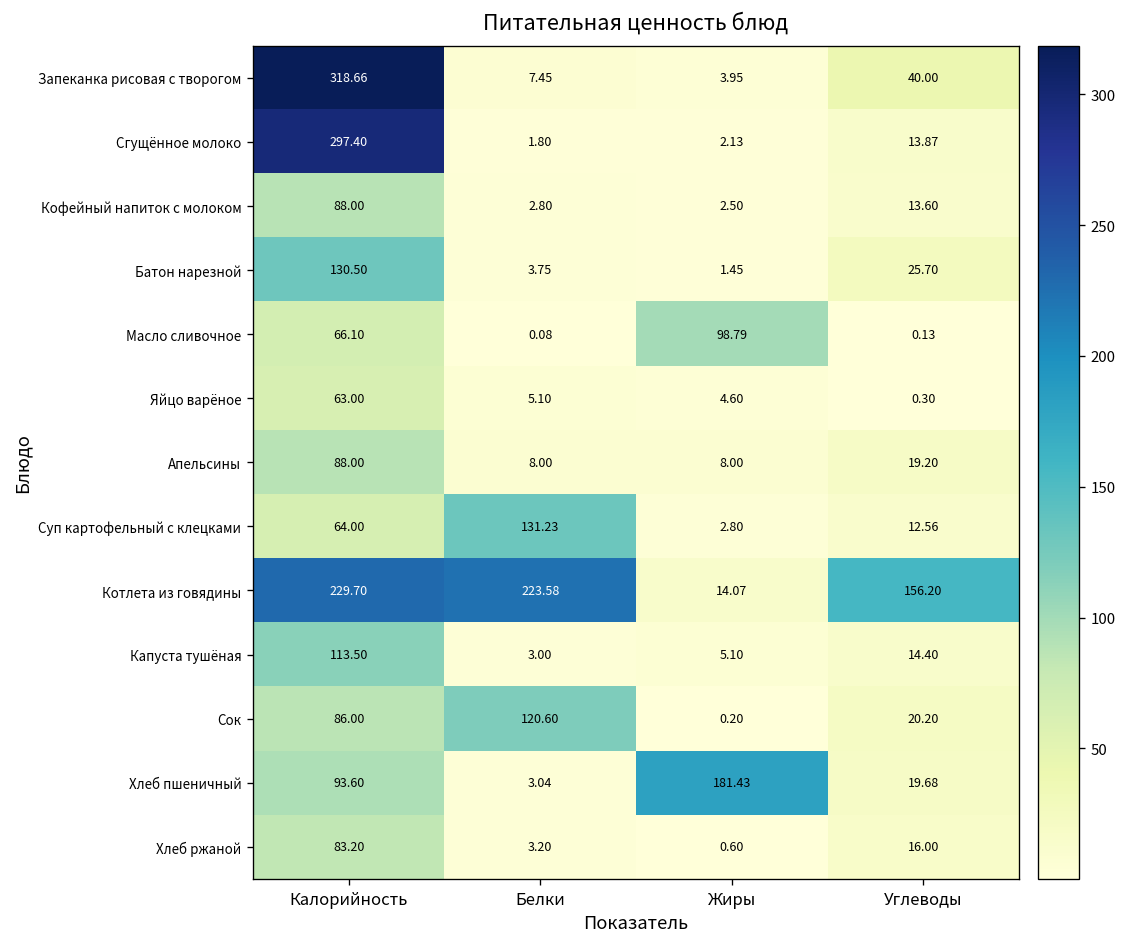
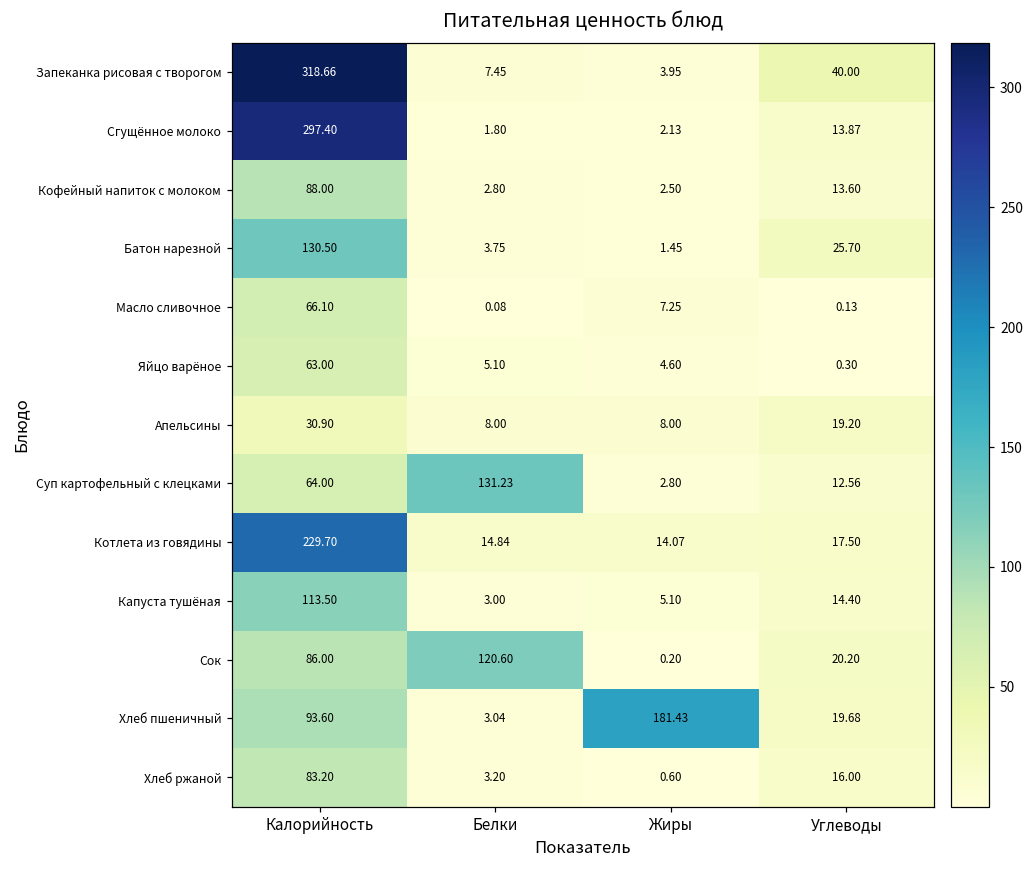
Масло сливочное, Жиры: 98.79 -> 7.25
Апельсины, Калорийность: 88.00 -> 30.90
Котлета из говядины, Белки: 223.58 -> 14.84
Котлета из говядины, Углеводы: 156.20 -> 17.50
